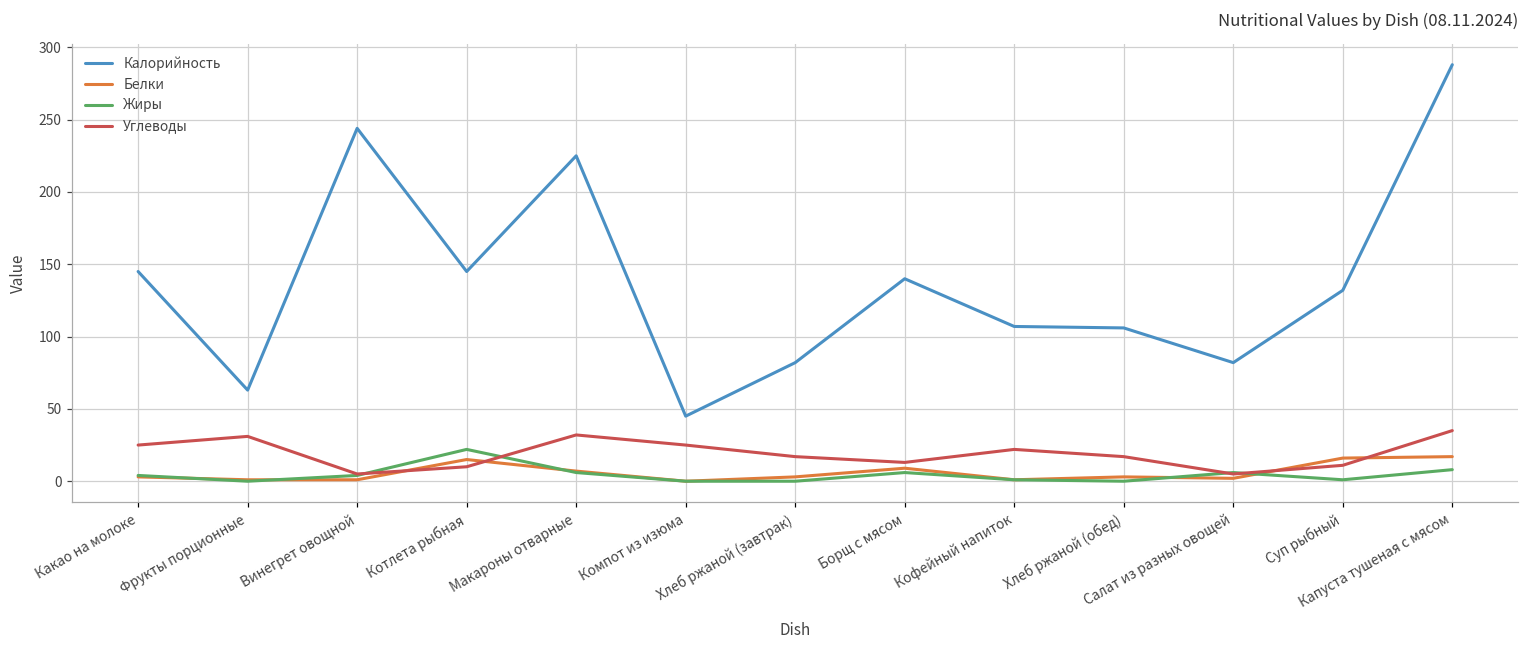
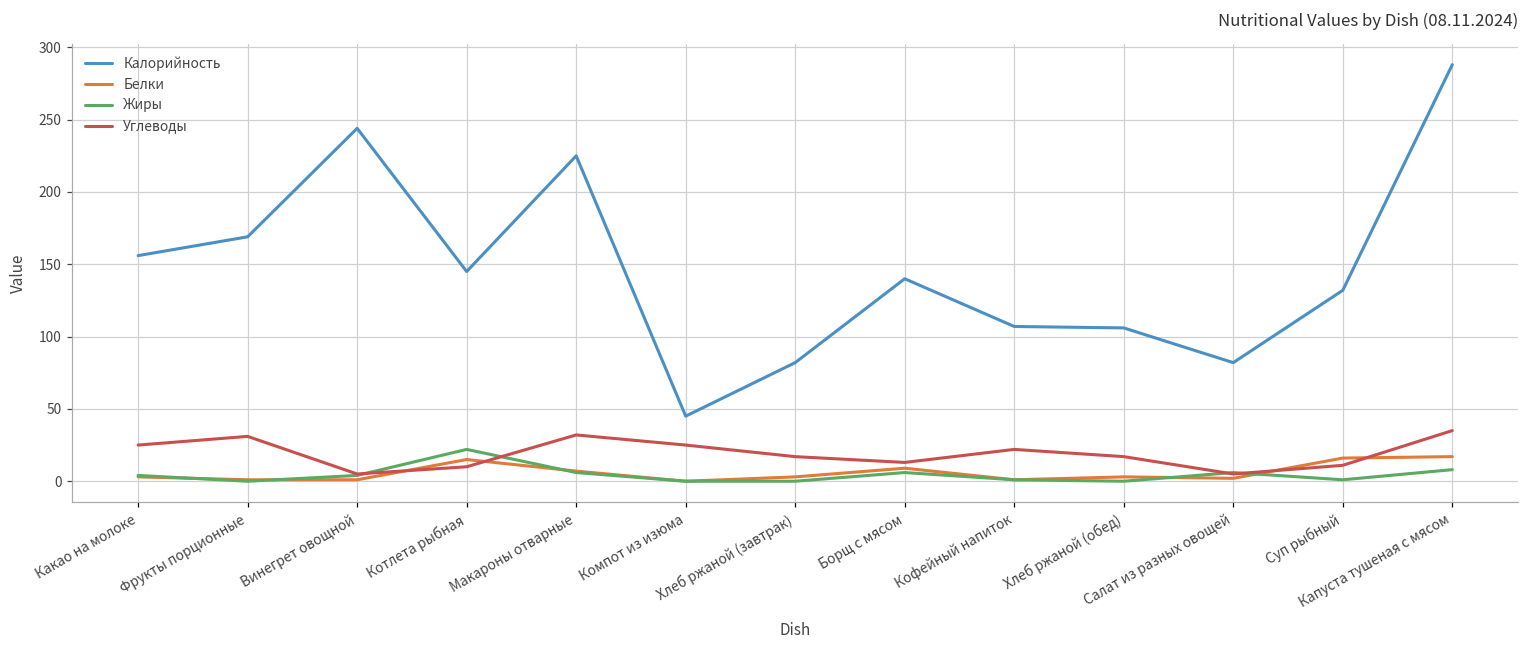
Калорийность, Какао на молоке: 145 -> 156
Калорийность, Фрукты порционные: 63 -> 169
